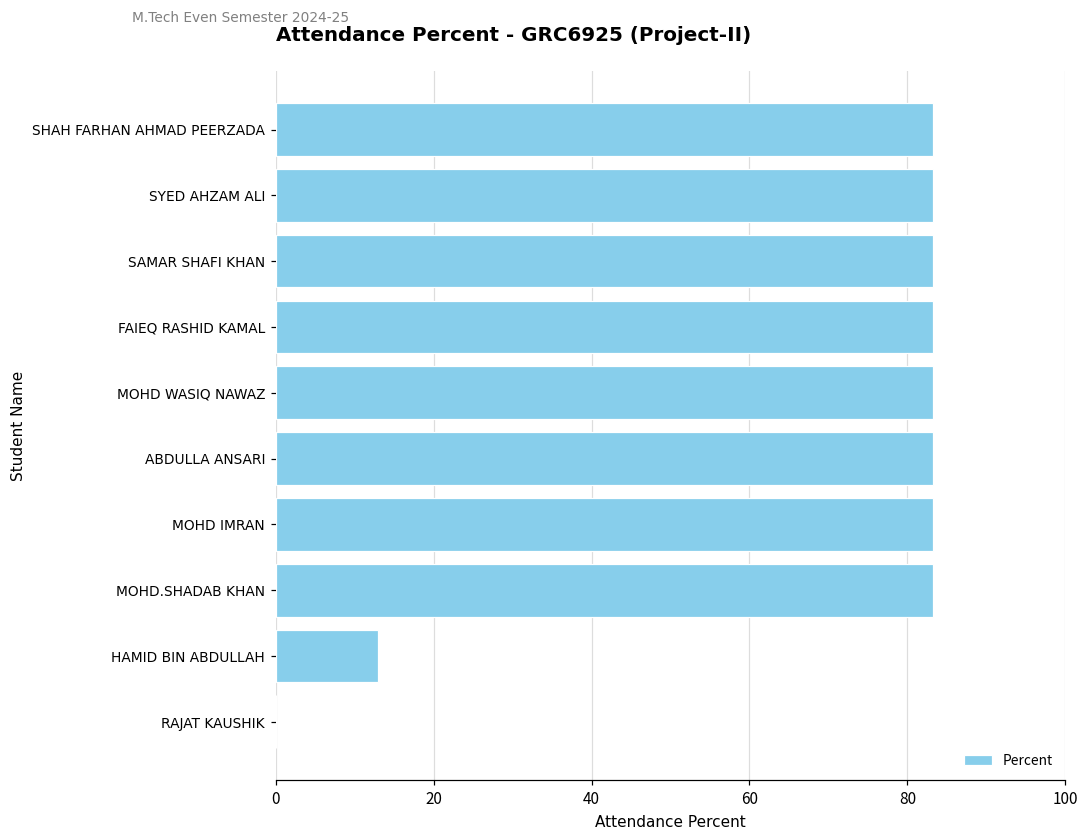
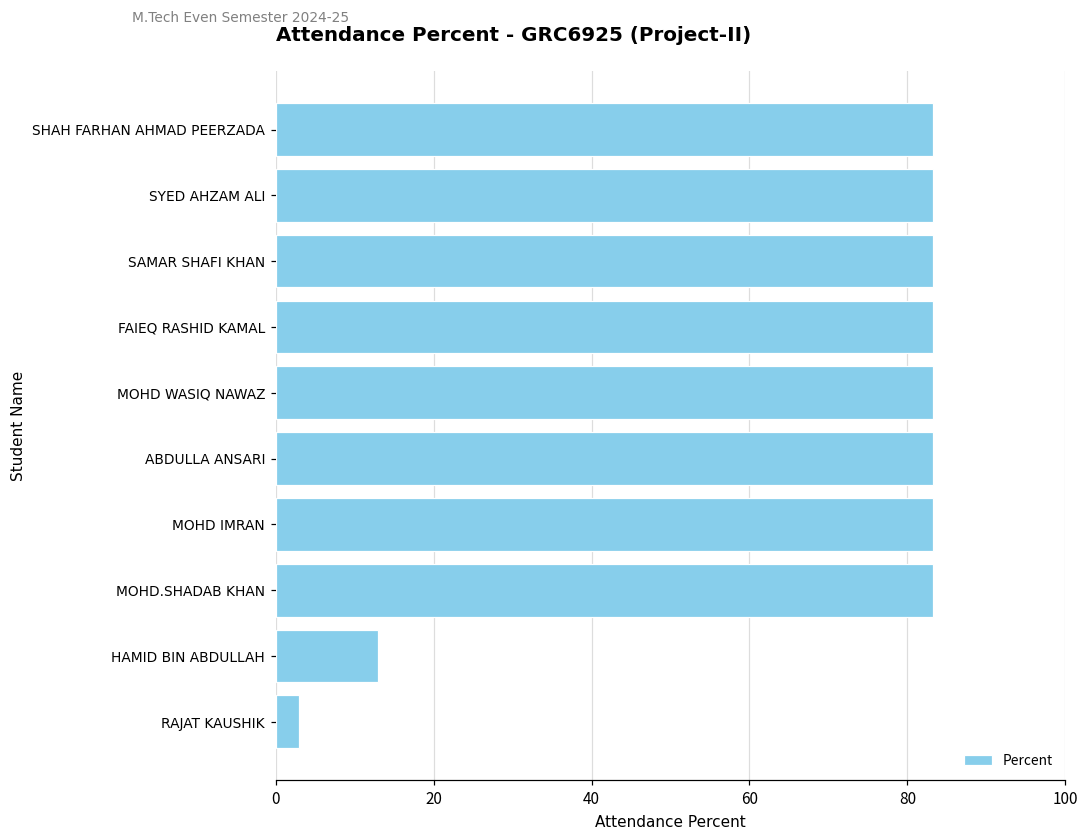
RAJAT KAUSHIK: 0 -> 3
